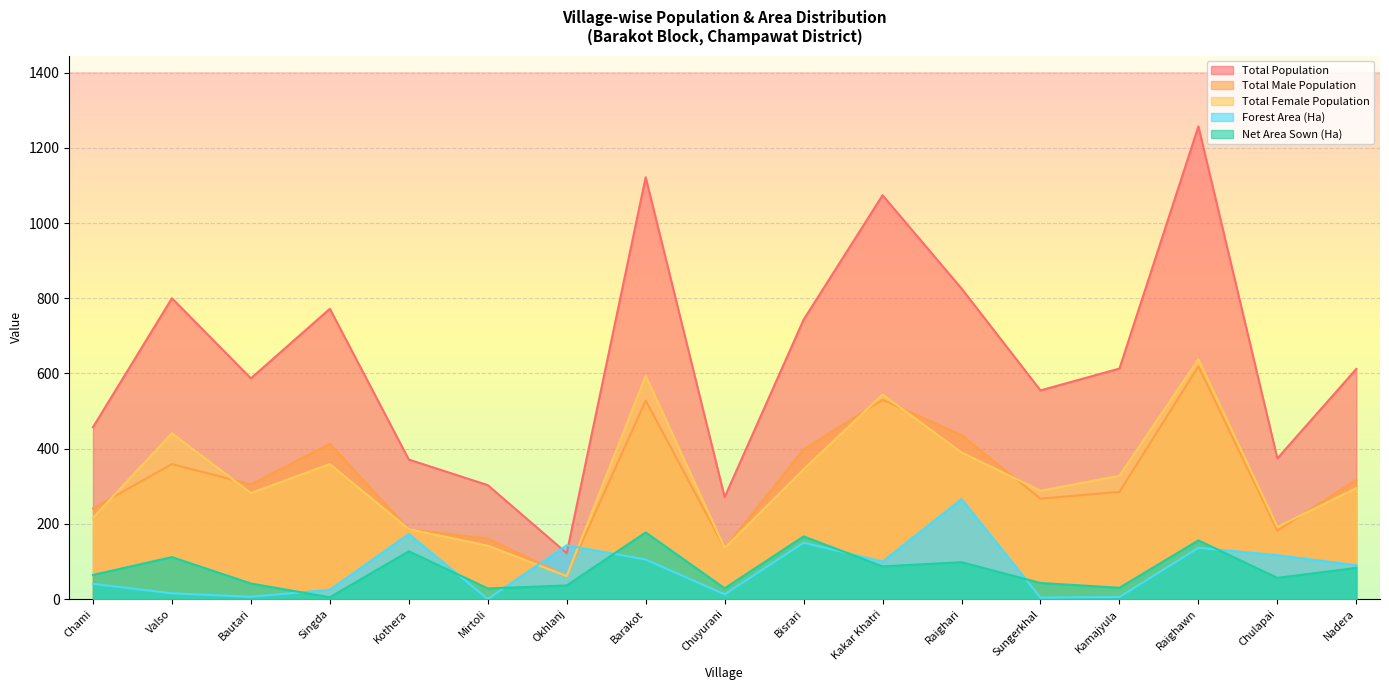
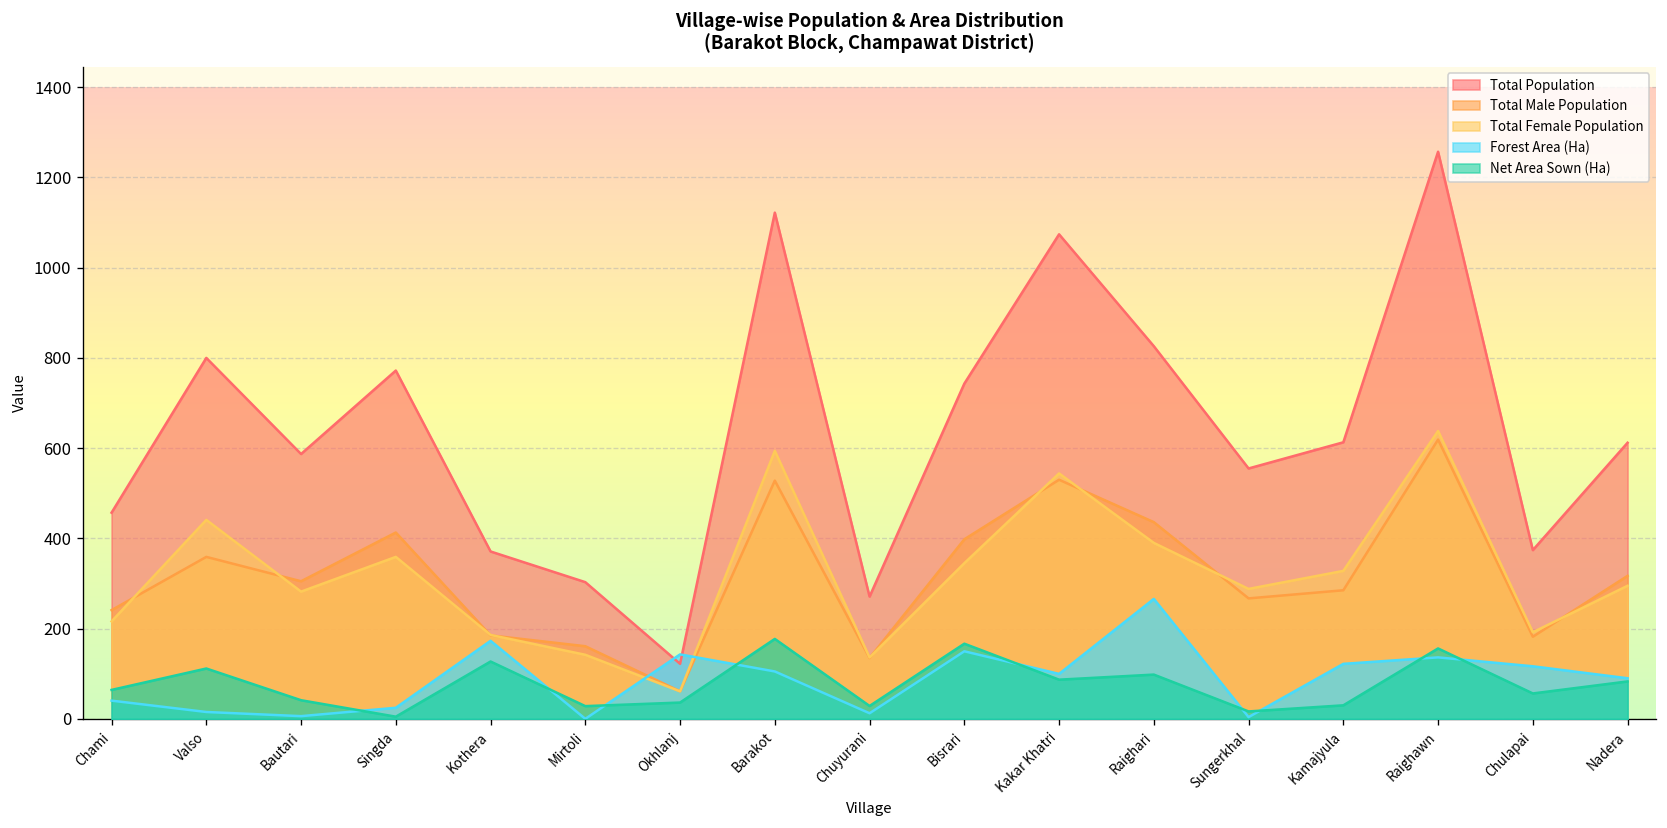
Net Area Sown (Ha), Sungerkhal: 40 -> 20
Forest Area (Ha), Kamajyula: 10 -> 120
